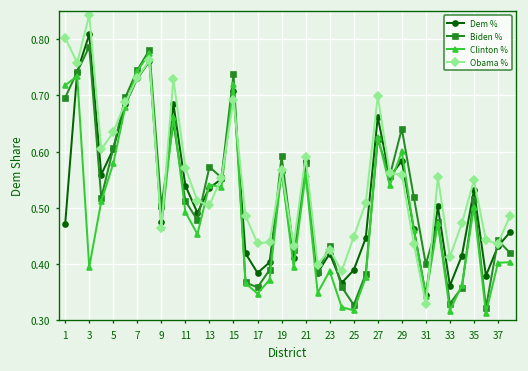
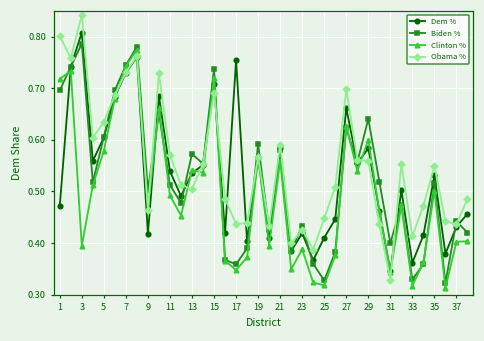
Dem %, 9: 0.48 -> 0.42
Dem %, 17: 0.38 -> 0.75
Dem %, 25: 0.39 -> 0.41
